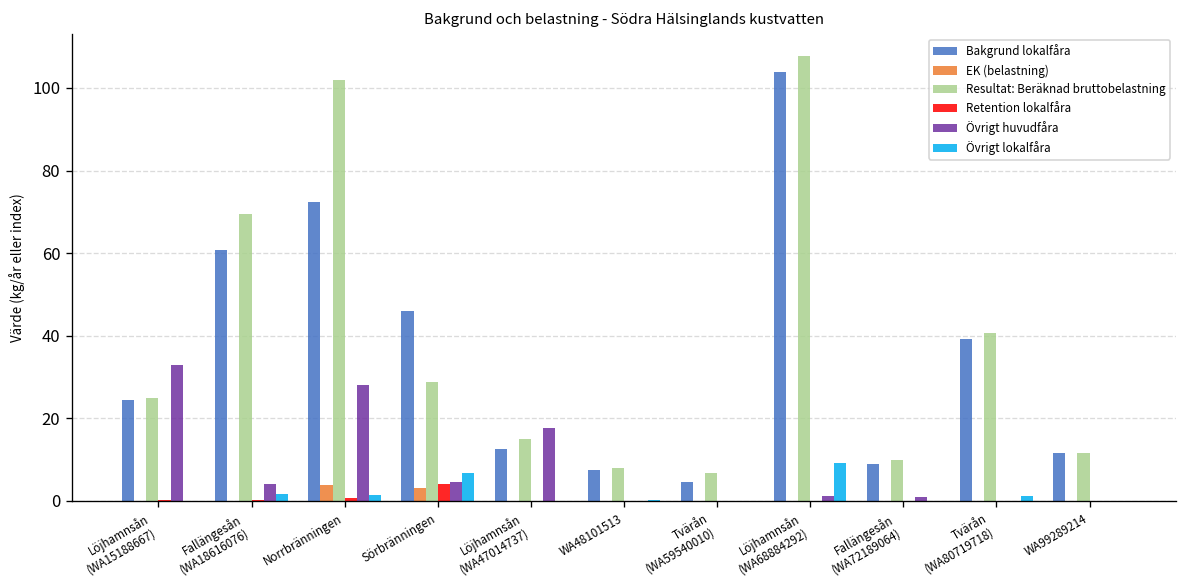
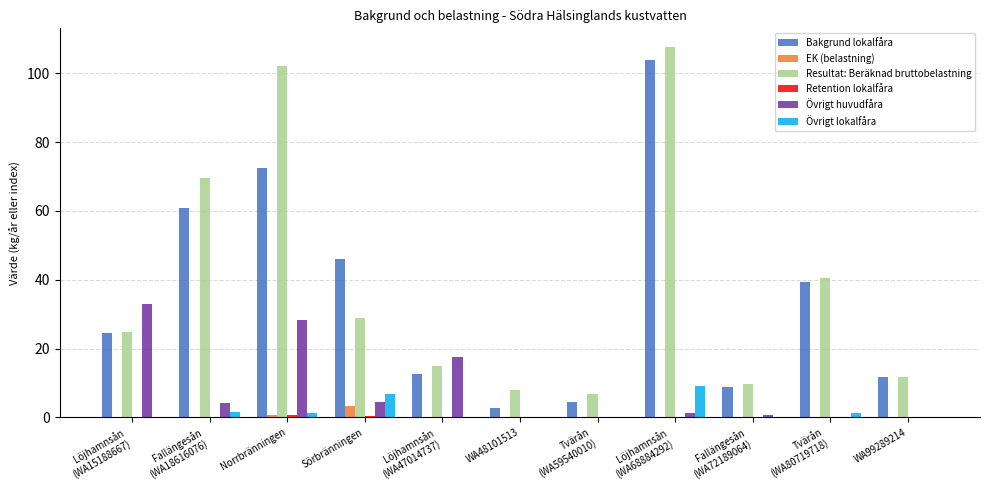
EK (belastning), Norrbränningen: 4 -> 1
Retention lokalfåra, Sörbränningen: 4 -> 0
Bakgrund lokalfåra, WA48101513: 8 -> 3
